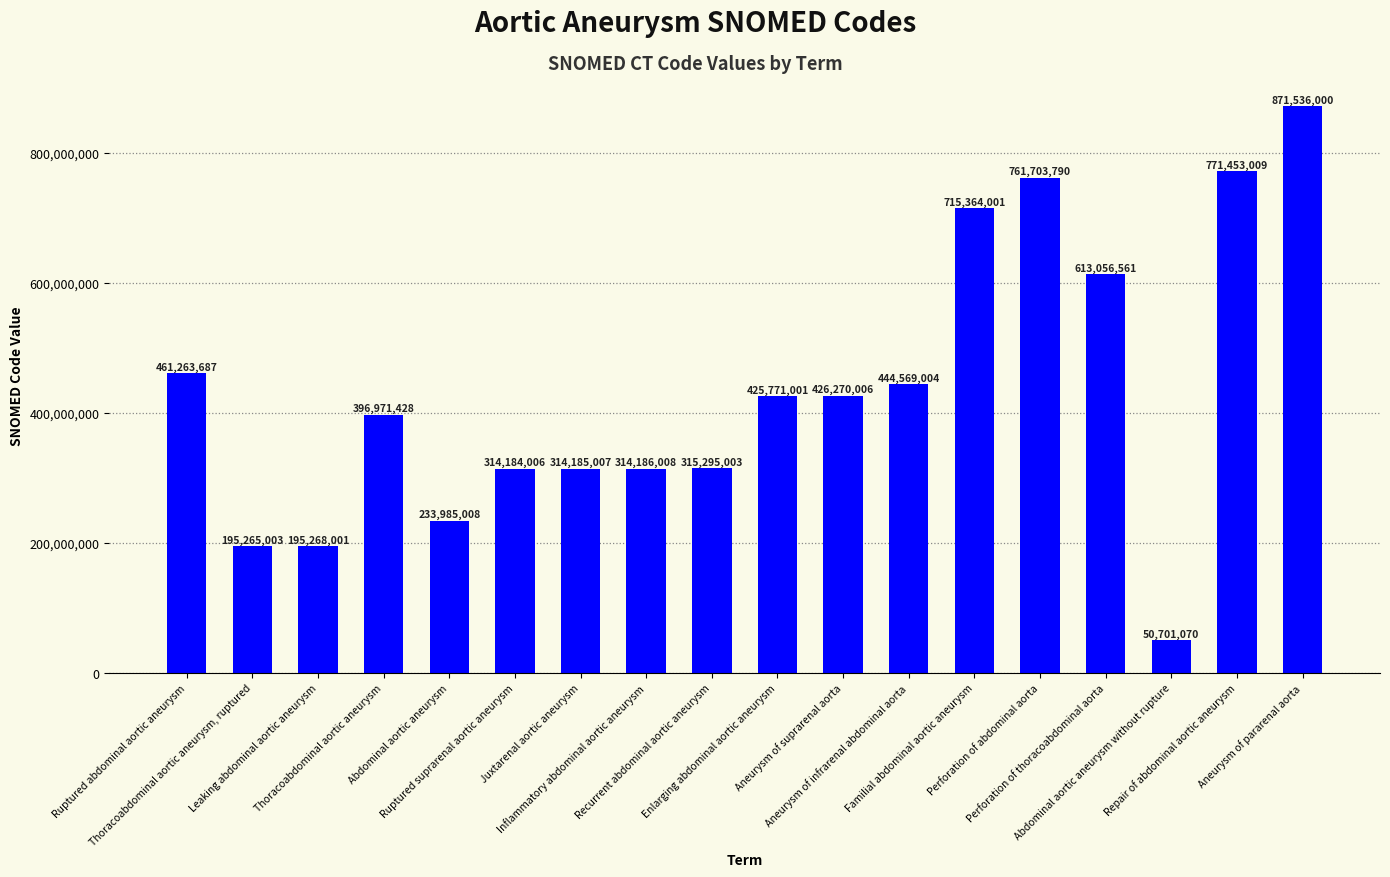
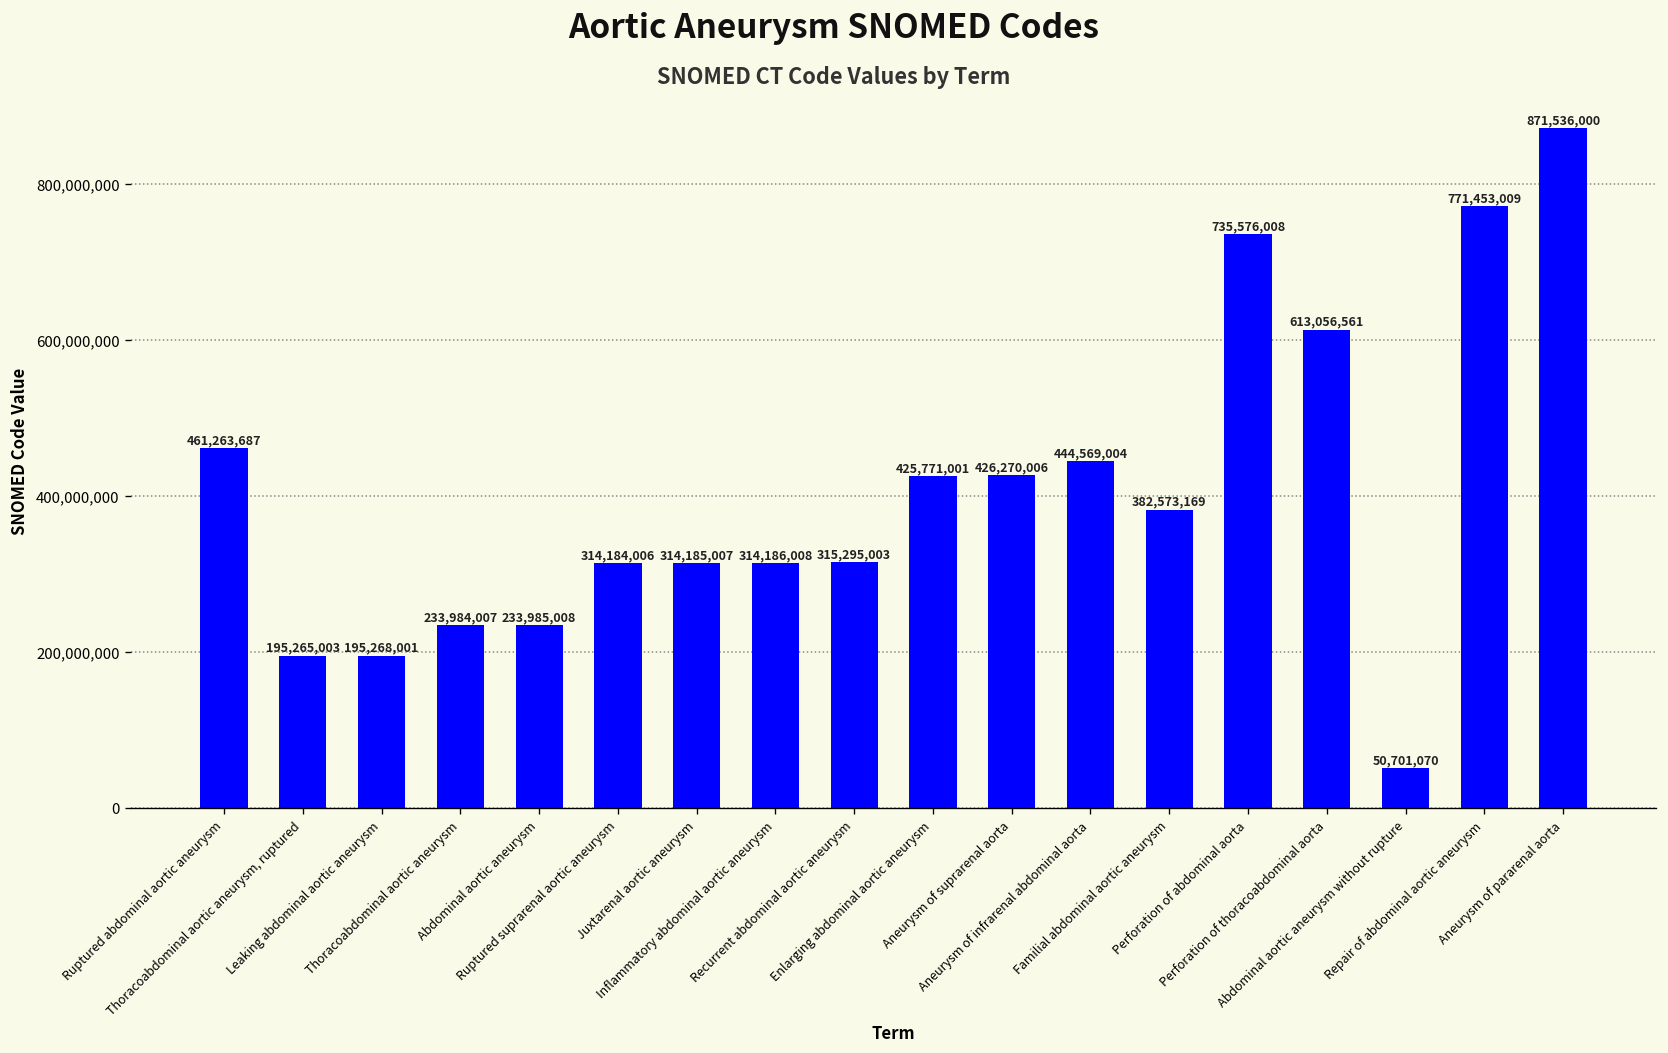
Thoracoabdominal aortic aneurysm: 396,971,428 -> 233,984,007
Familial abdominal aortic aneurysm: 715,364,001 -> 382,573,169
Perforation of abdominal aorta: 761,703,790 -> 735,576,008
